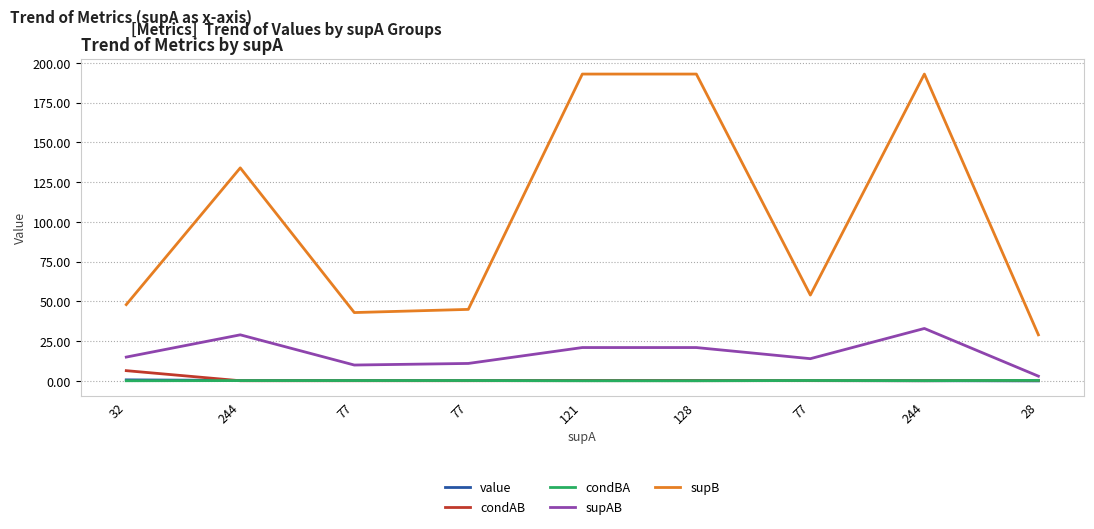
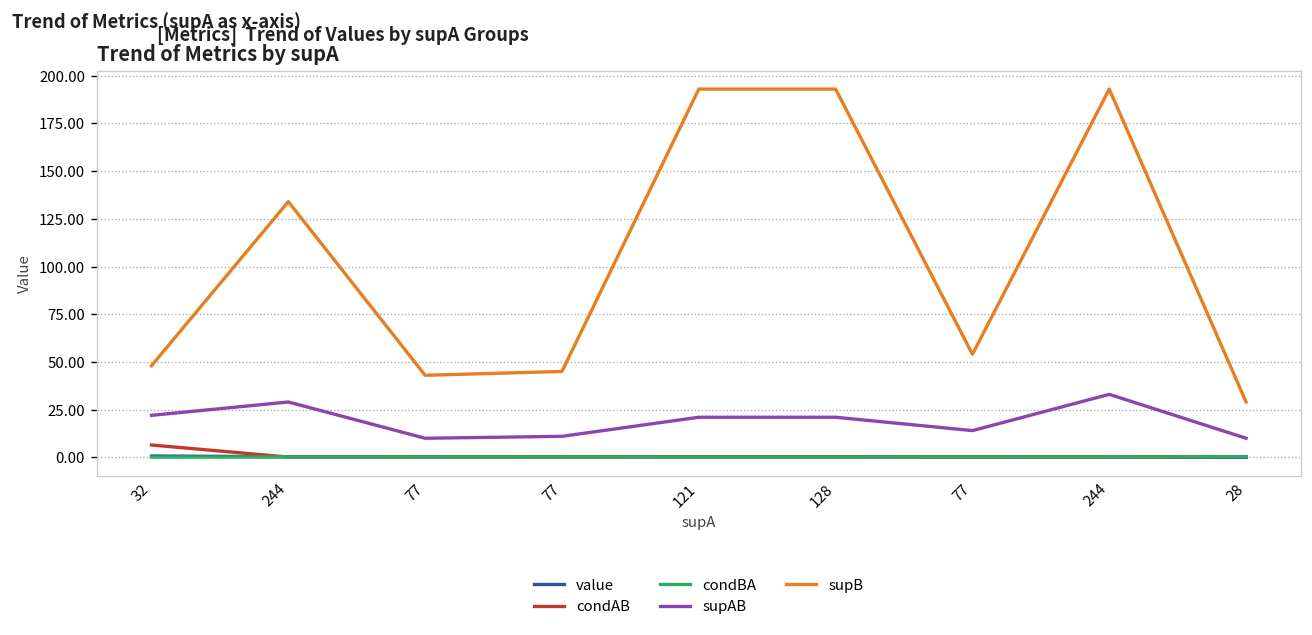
supAB, 32: 15 -> 22
supAB, 28: 3 -> 10
